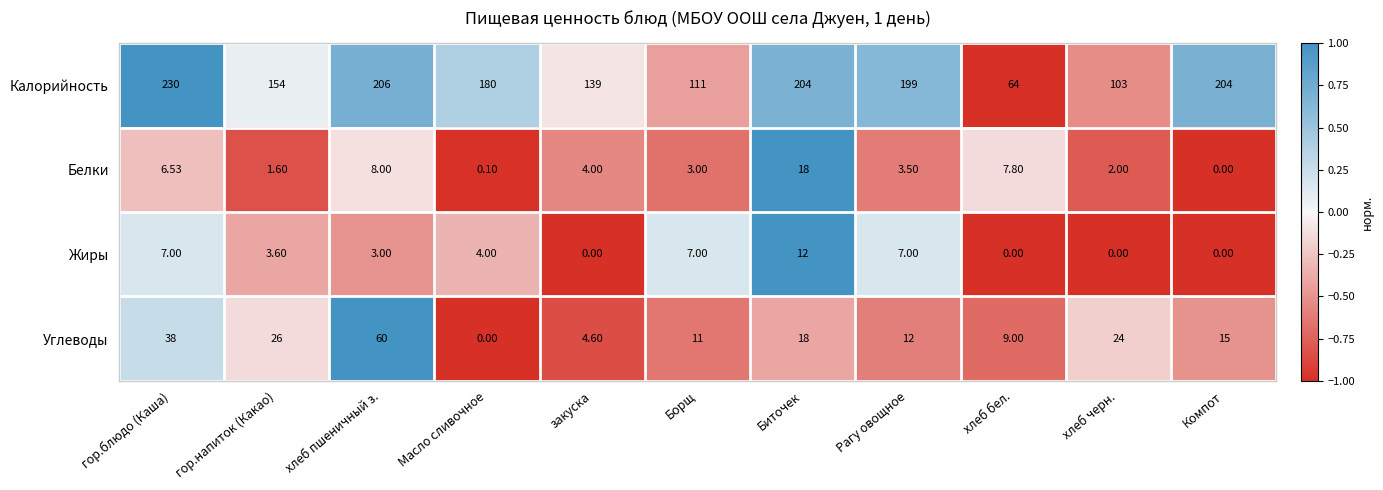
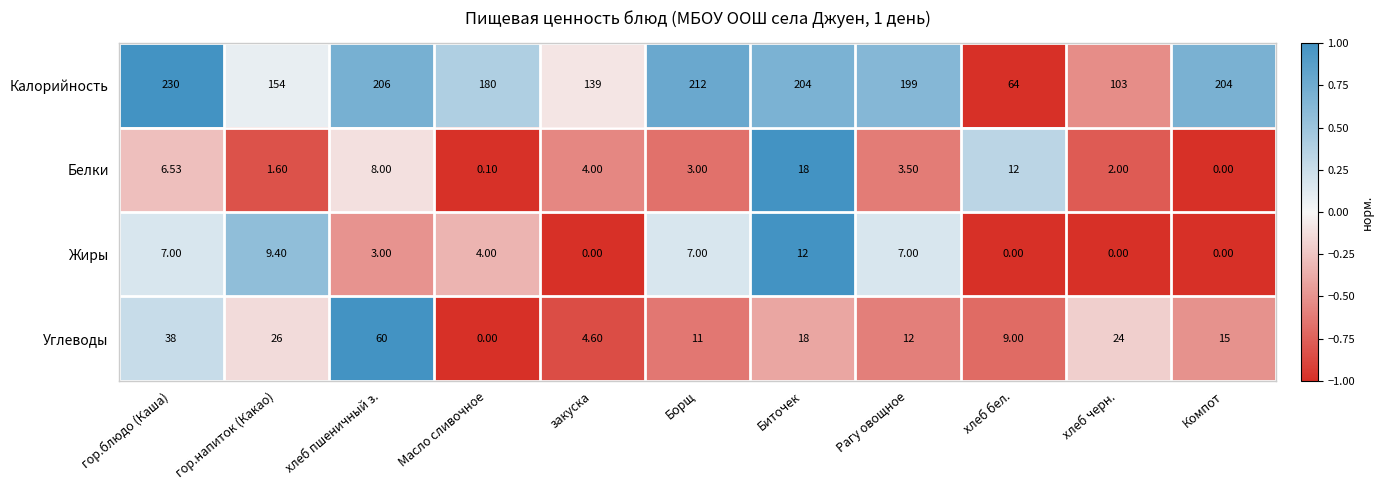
Калорийность, Борщ: 111 -> 212
Белки, хлеб бел.: 7.80 -> 12
Жиры, гор.напиток (Какао): 3.60 -> 9.40
